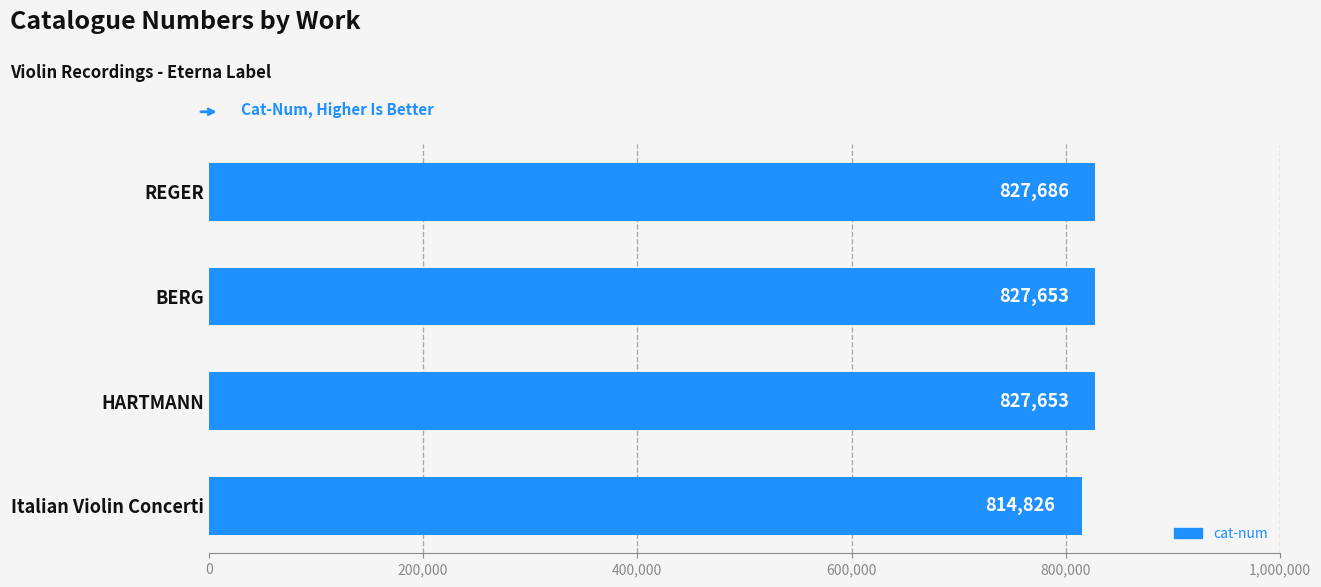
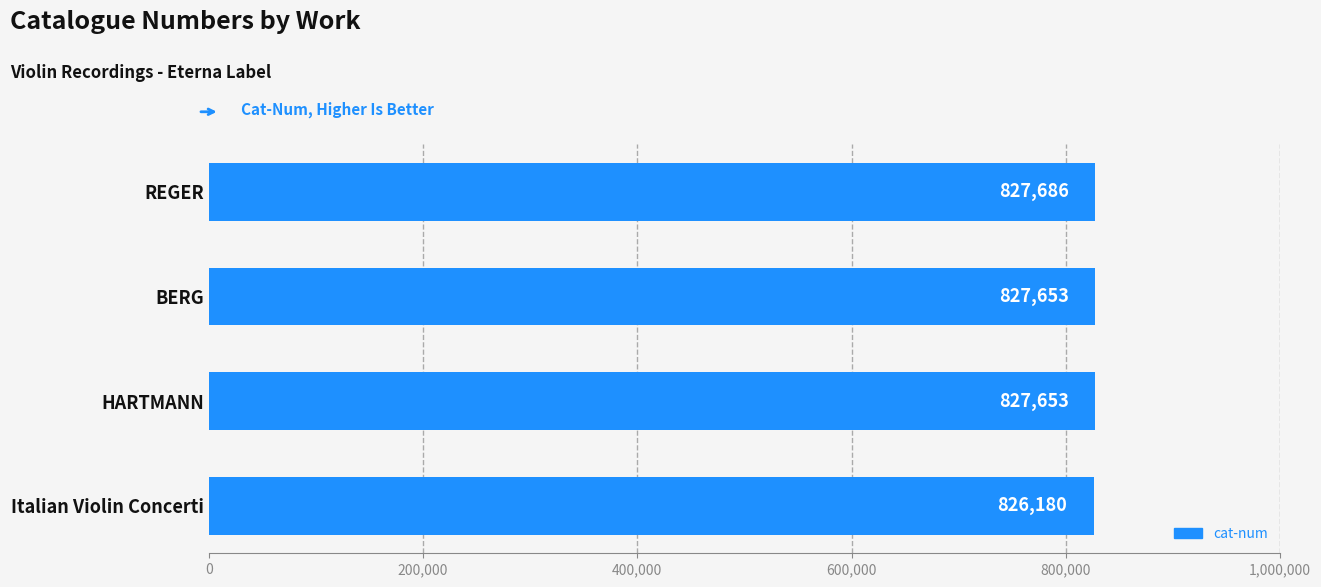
Italian Violin Concerti: 814,826 -> 826,180
